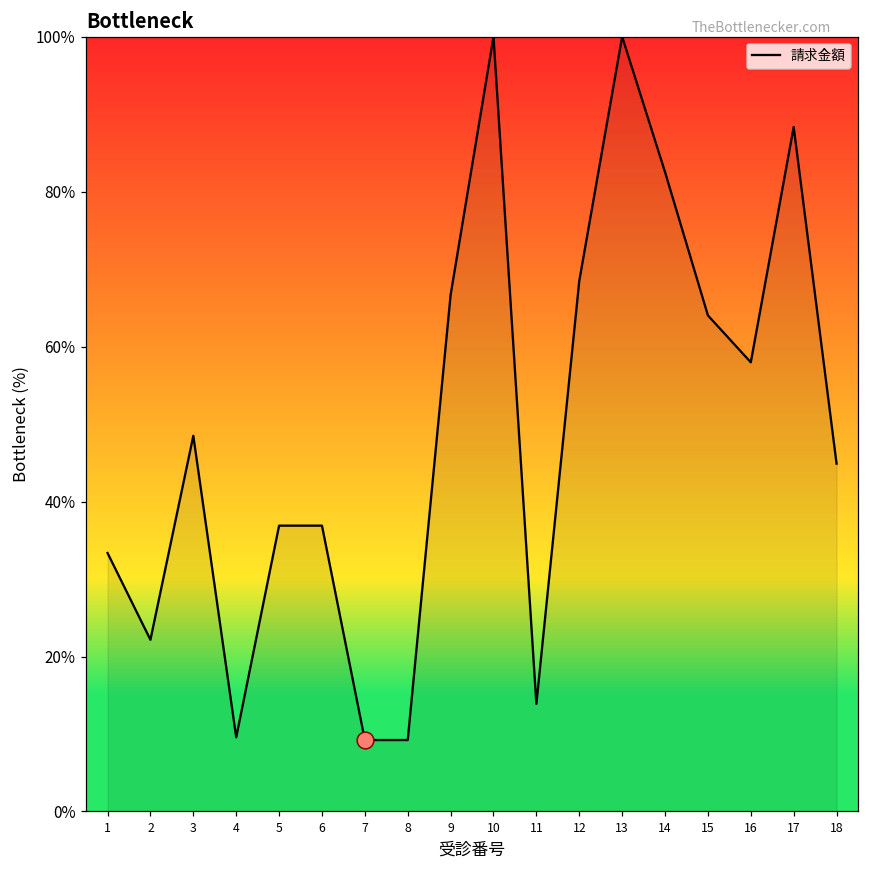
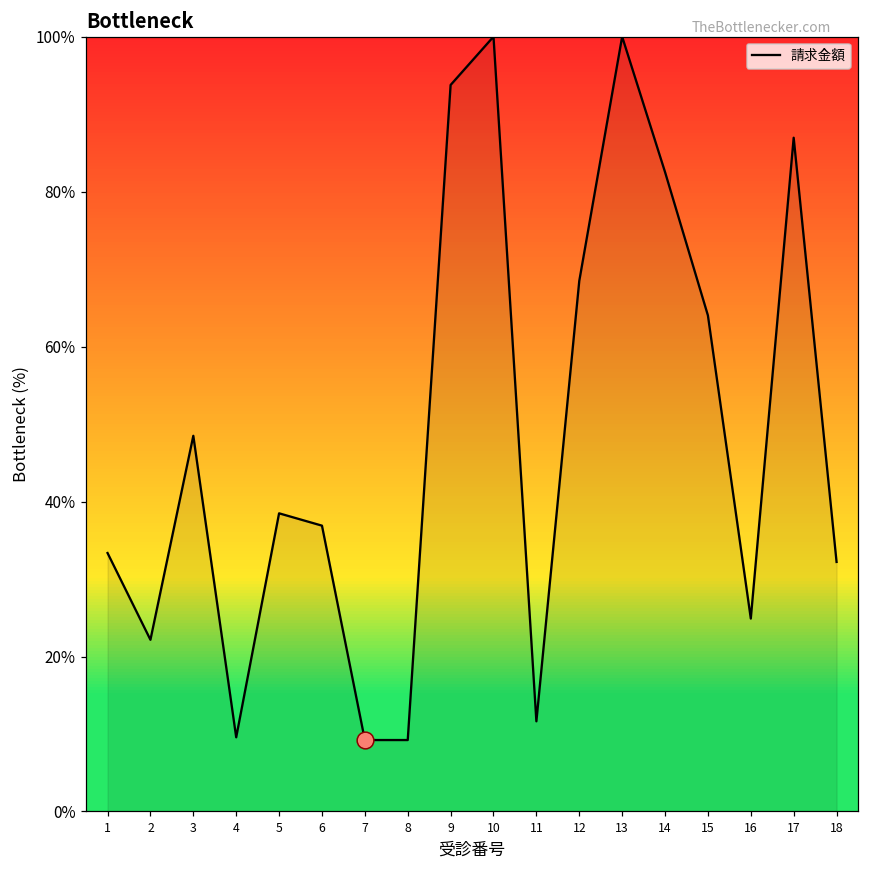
請求金額, 5: 37% -> 38%
請求金額, 9: 67% -> 94%
請求金額, 11: 14% -> 12%
請求金額, 16: 58% -> 25%
請求金額, 17: 88% -> 87%
請求金額, 18: 45% -> 32%
